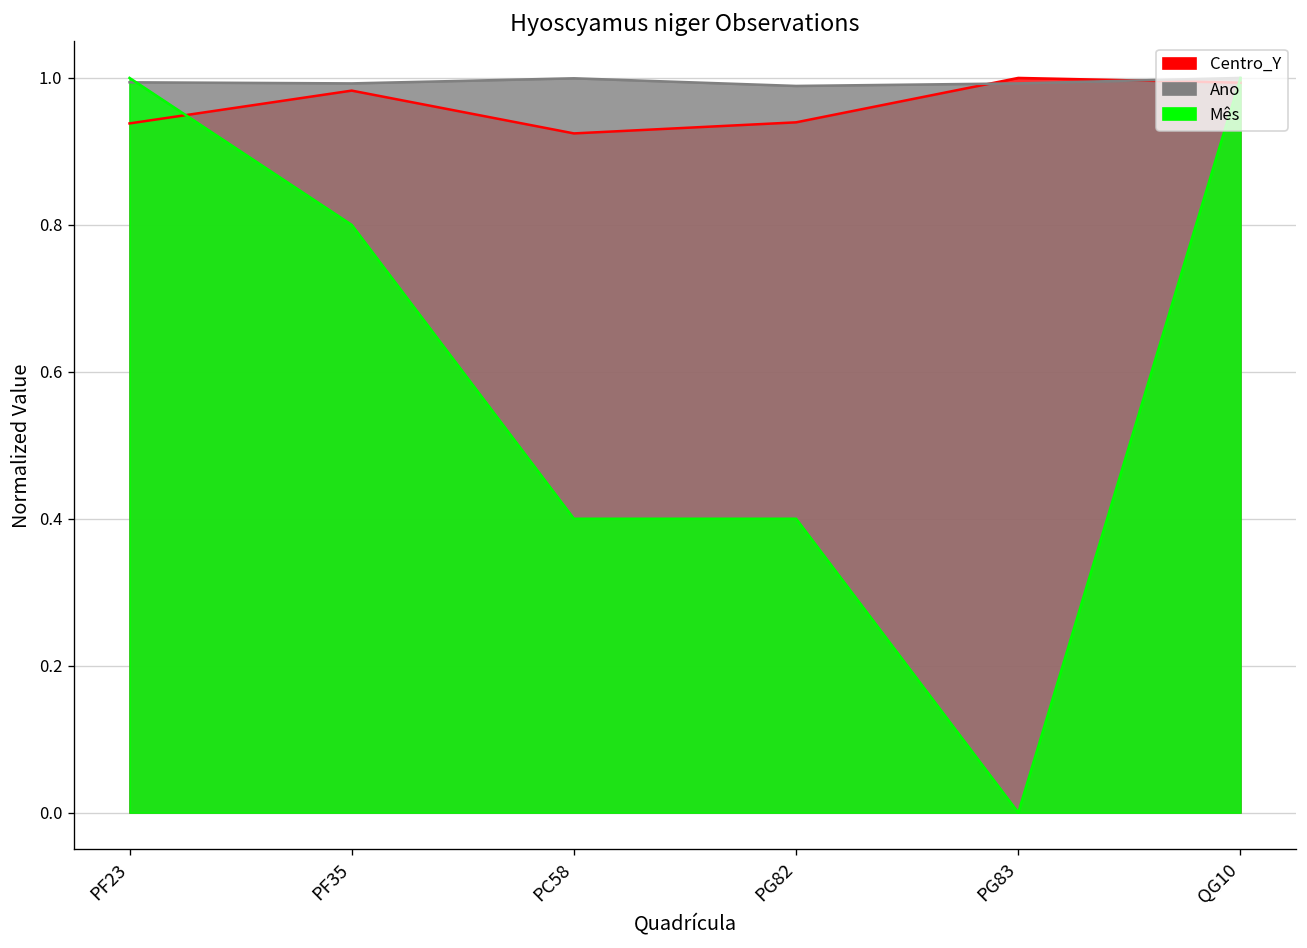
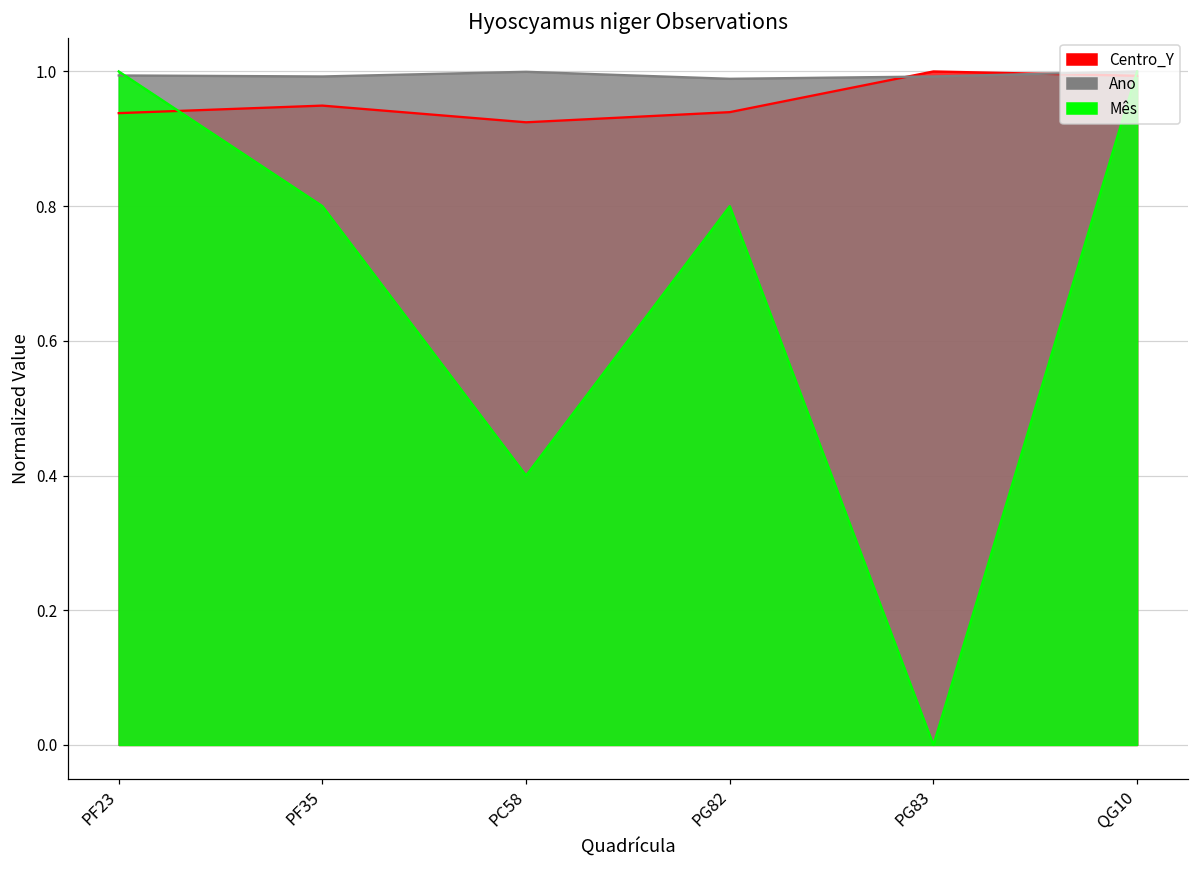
Centro_Y, PF35: 0.98 -> 0.95
Mês, PG82: 0.40 -> 0.80
